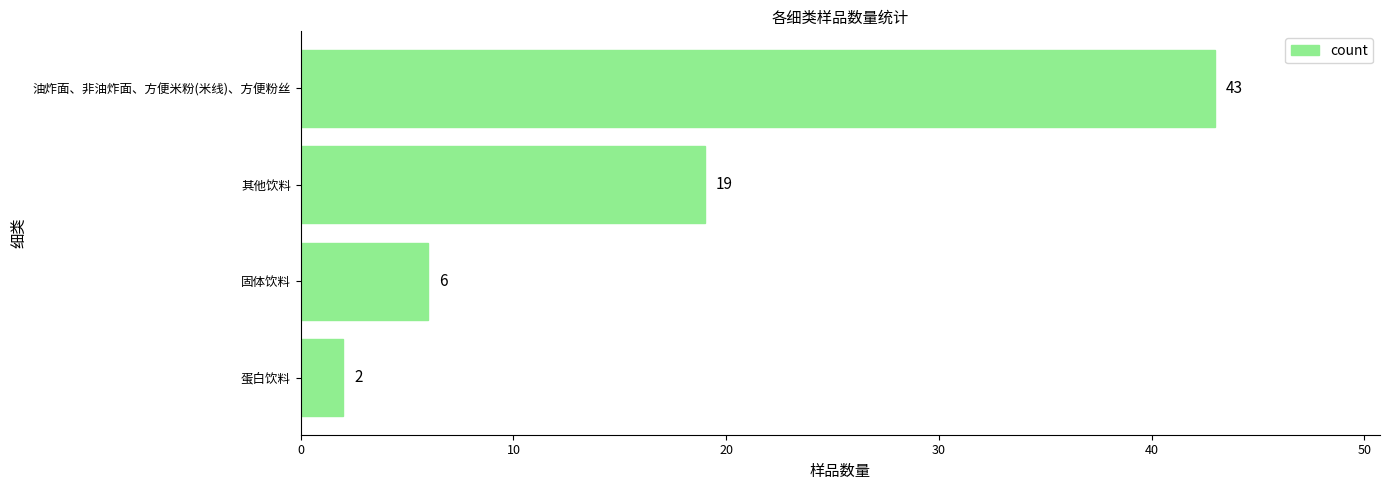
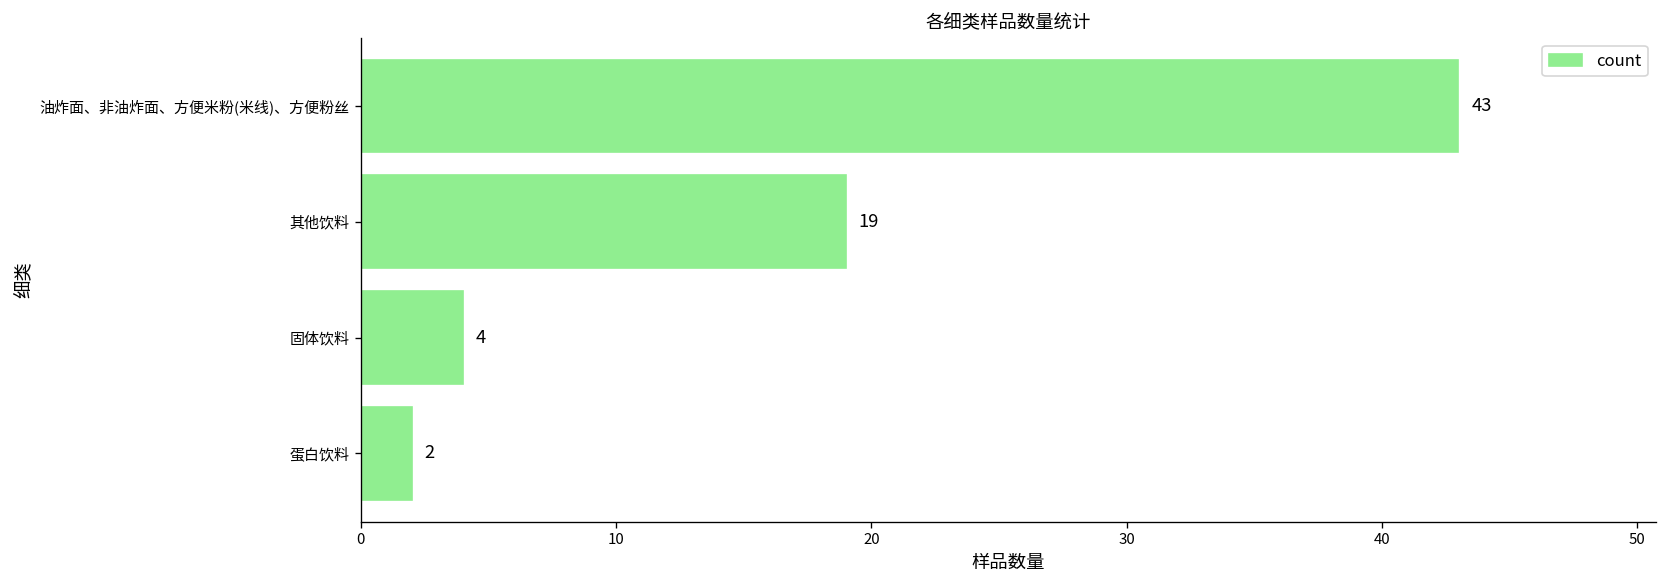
固体饮料: 6 -> 4
